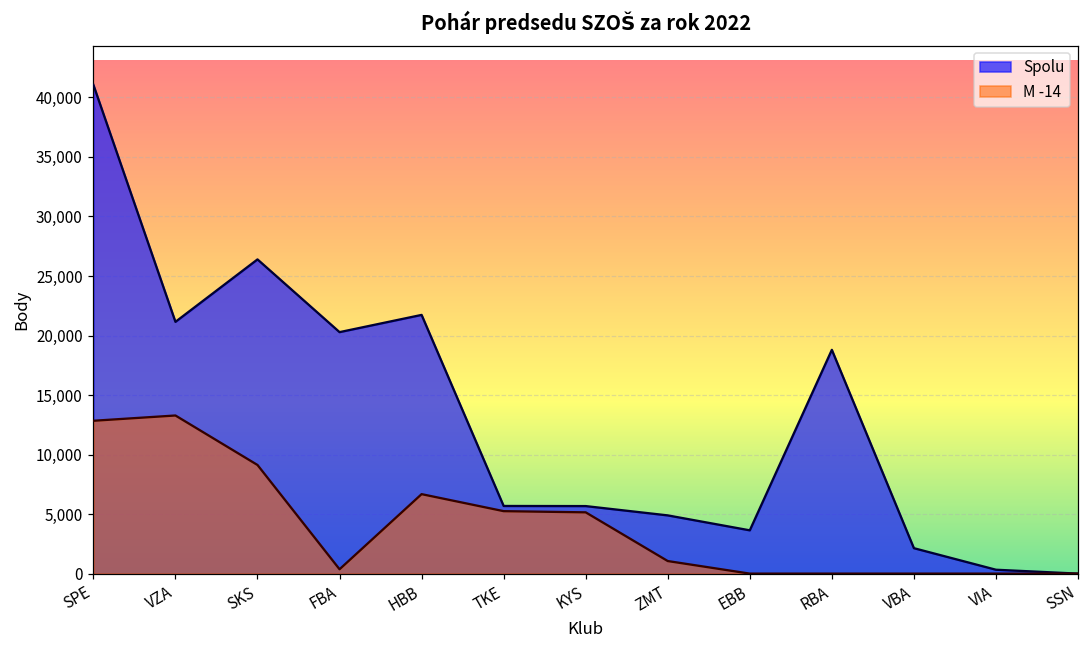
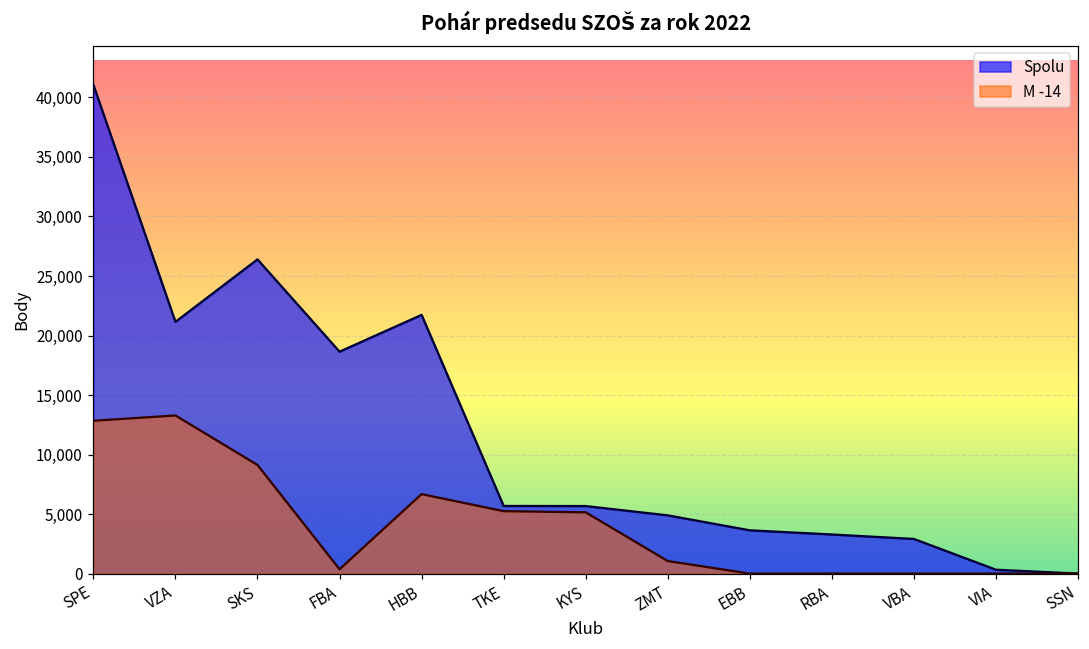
Spolu, FBA: 20,300 -> 18,600
Spolu, RBA: 18,800 -> 3,300
Spolu, VBA: 2,100 -> 2,900
